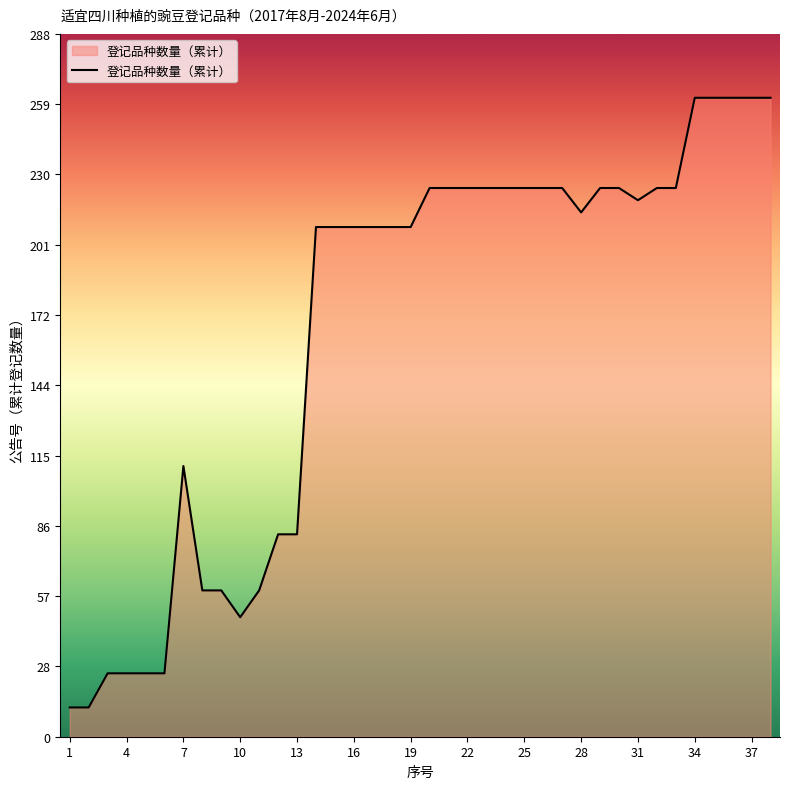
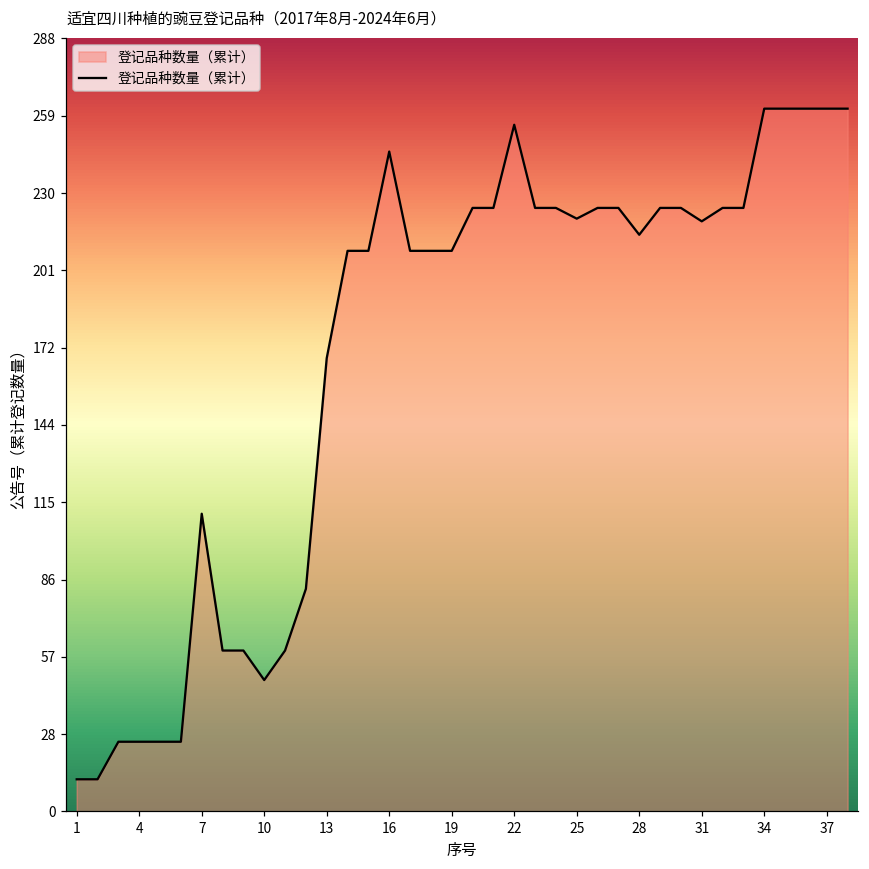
13: 83 -> 169
16: 209 -> 246
22: 225 -> 256
25: 225 -> 221
